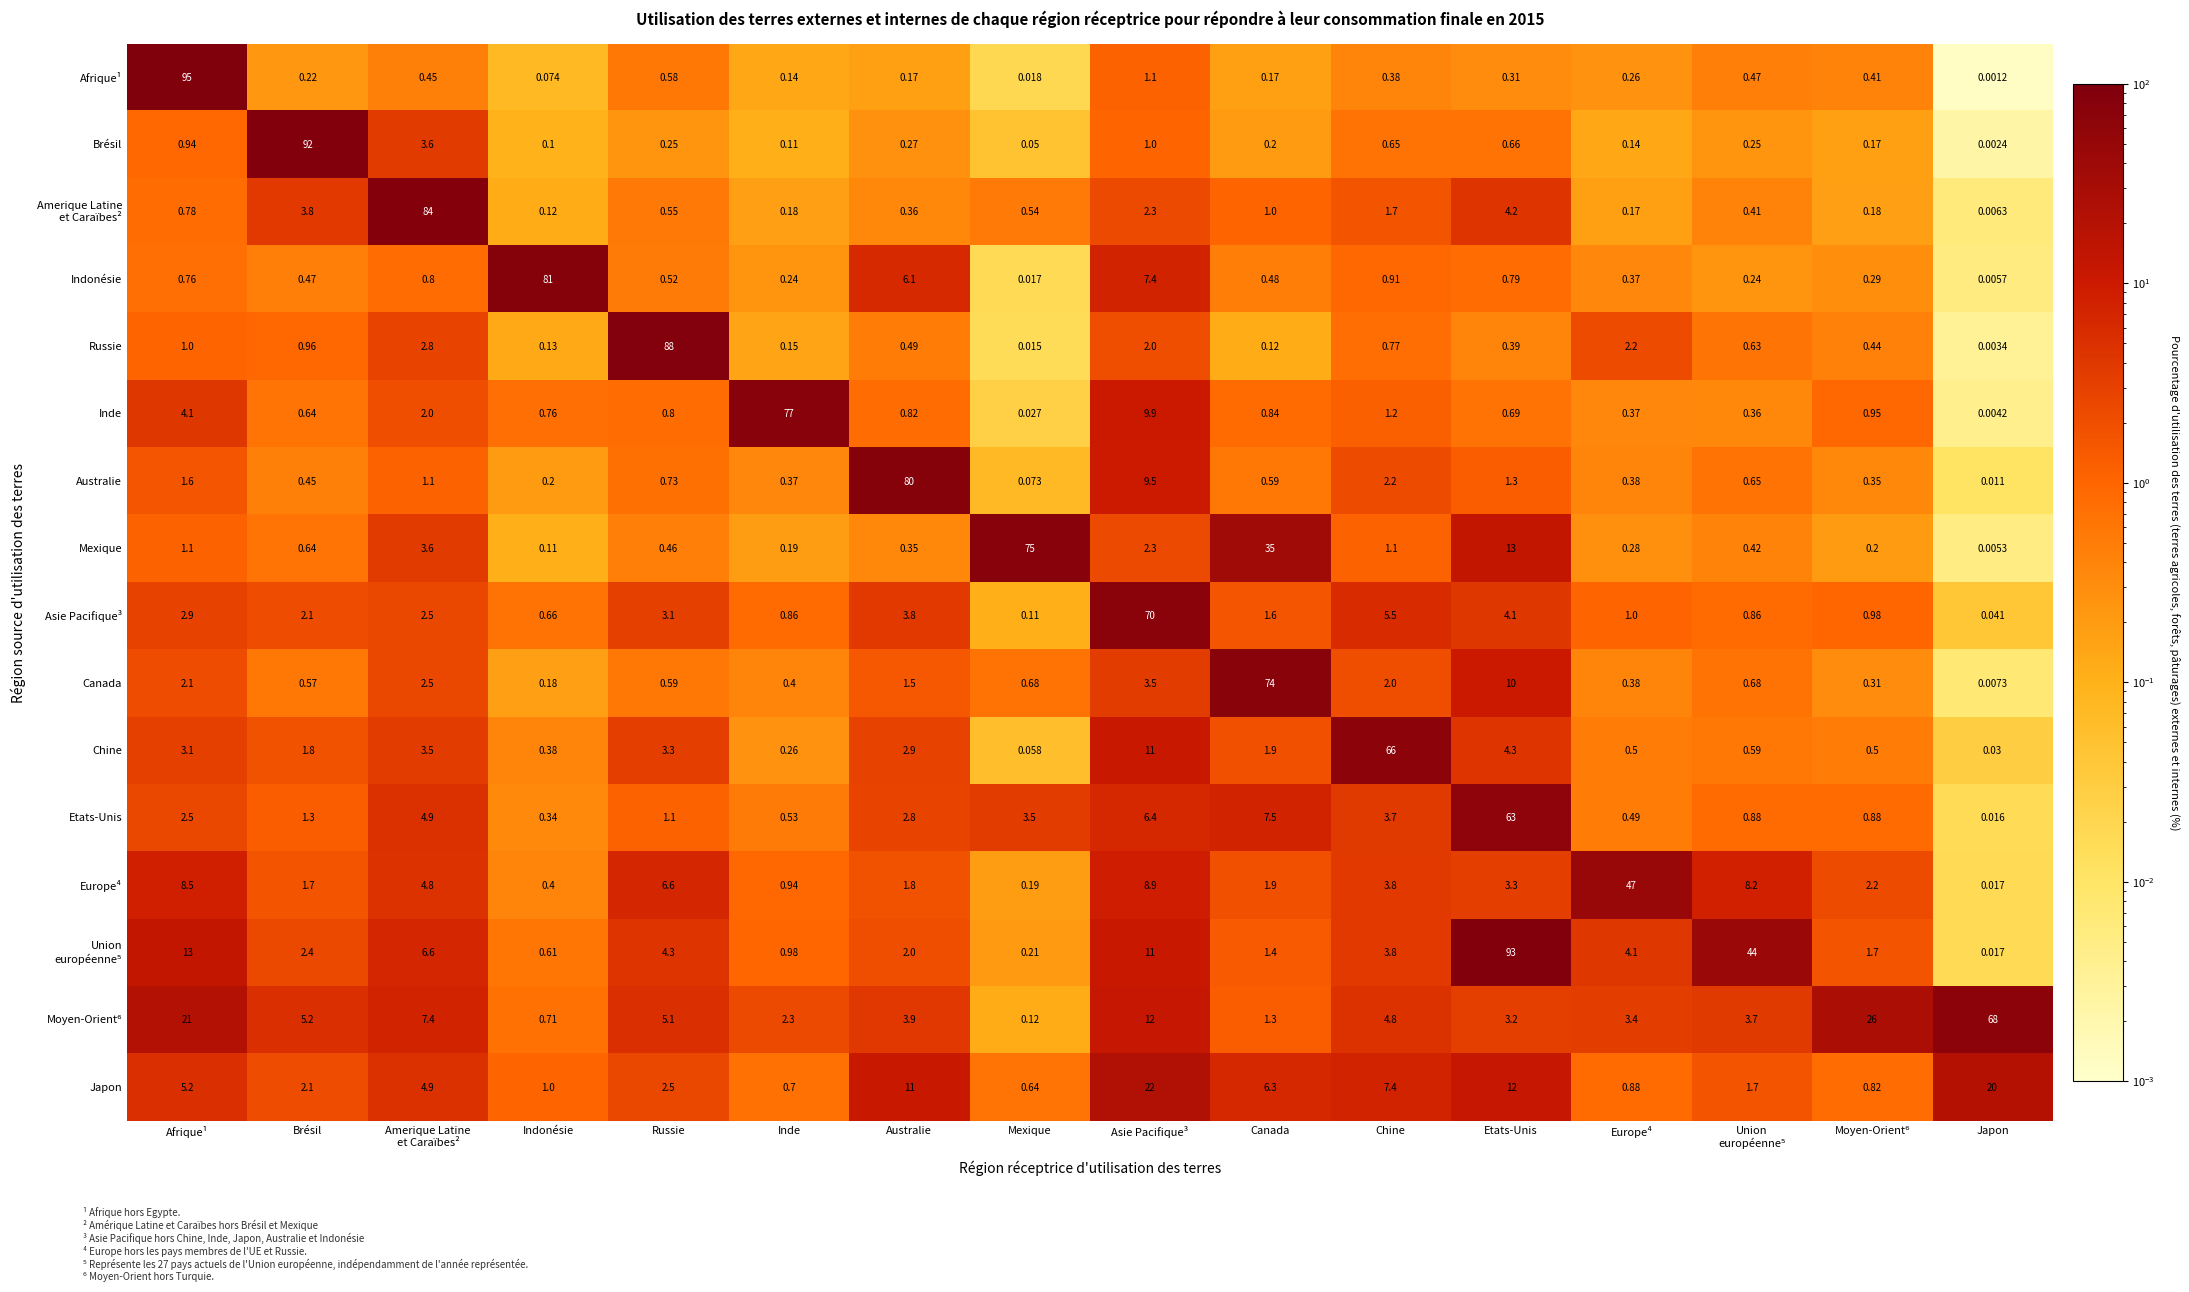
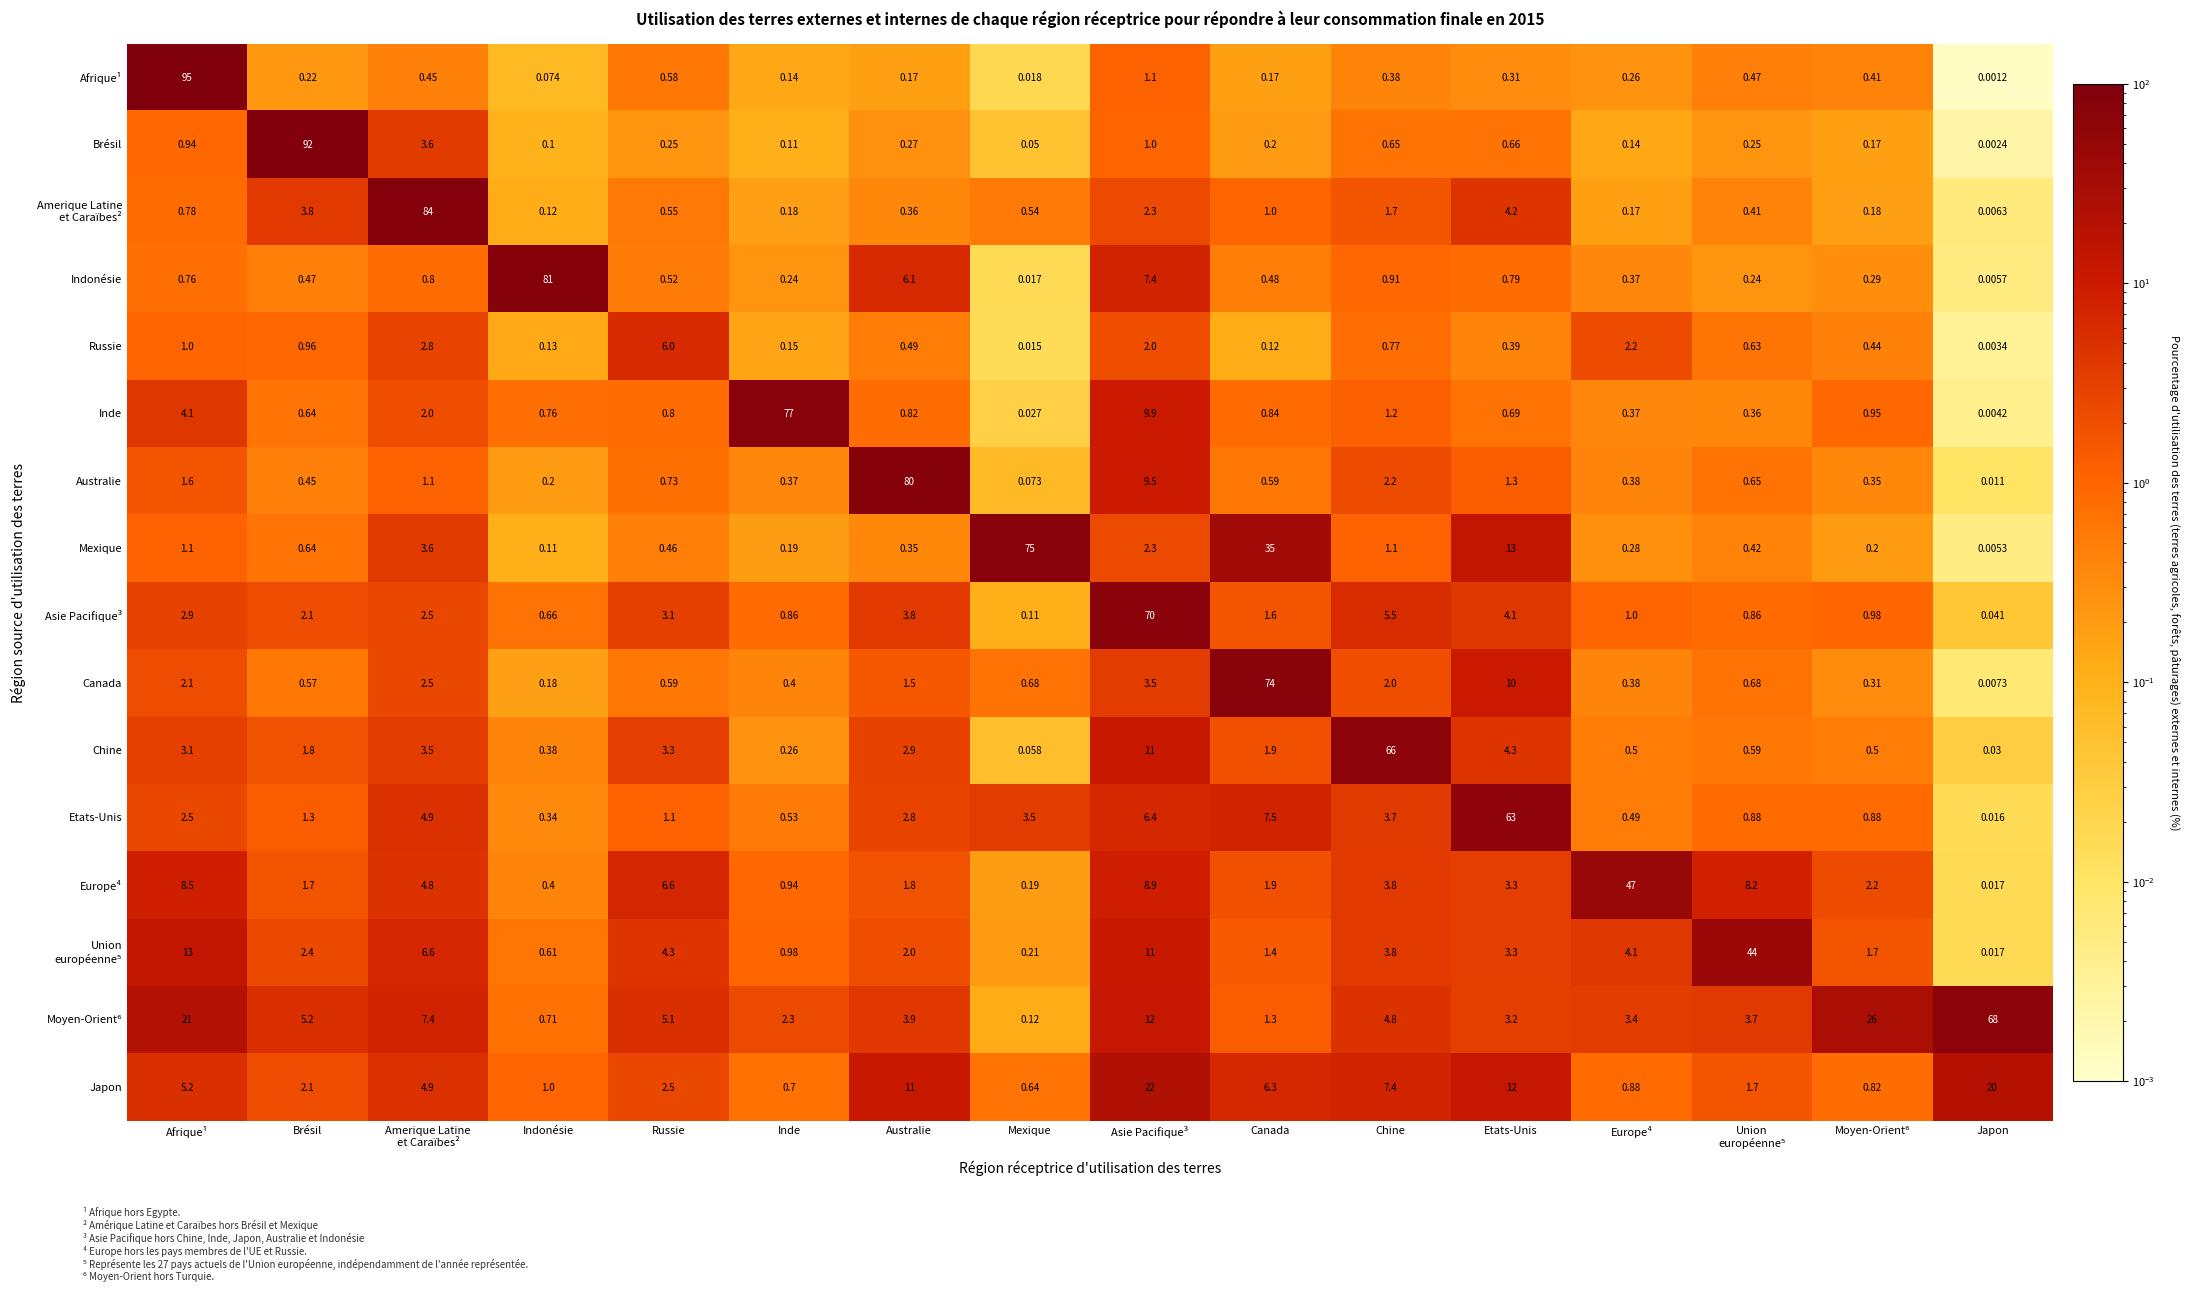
Russie, Russie: 88 -> 6.0
Union européenne⁵, Etats-Unis: 93 -> 3.3
